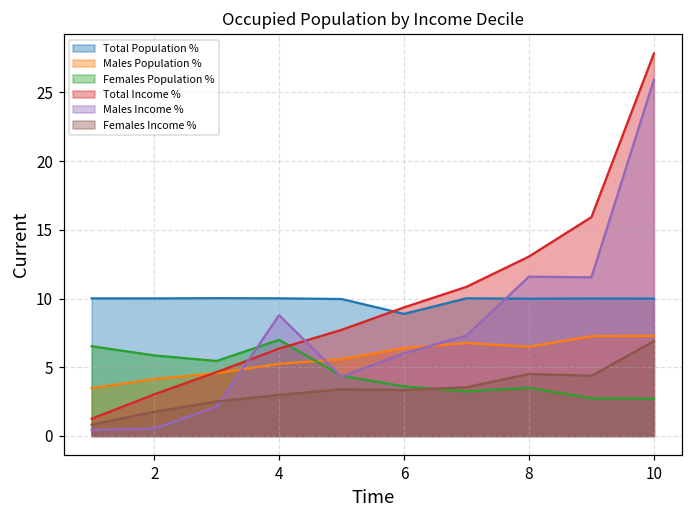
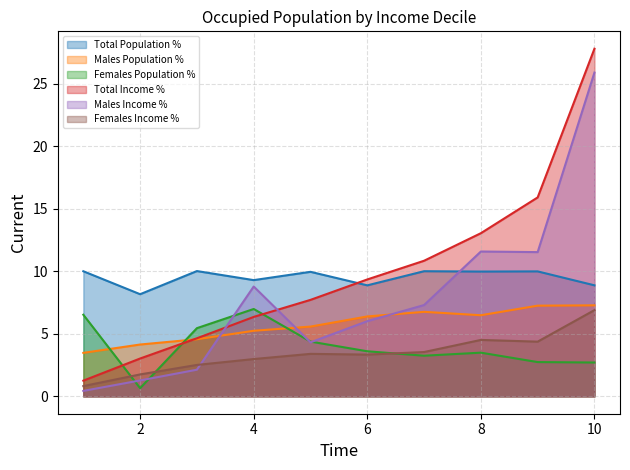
Total Population %, 2: 10.0 -> 8.2
Females Population %, 2: 5.9 -> 0.7
Males Income %, 2: 0.5 -> 1.3
Total Population %, 4: 10.0 -> 9.3
Total Population %, 10: 10.0 -> 8.9
